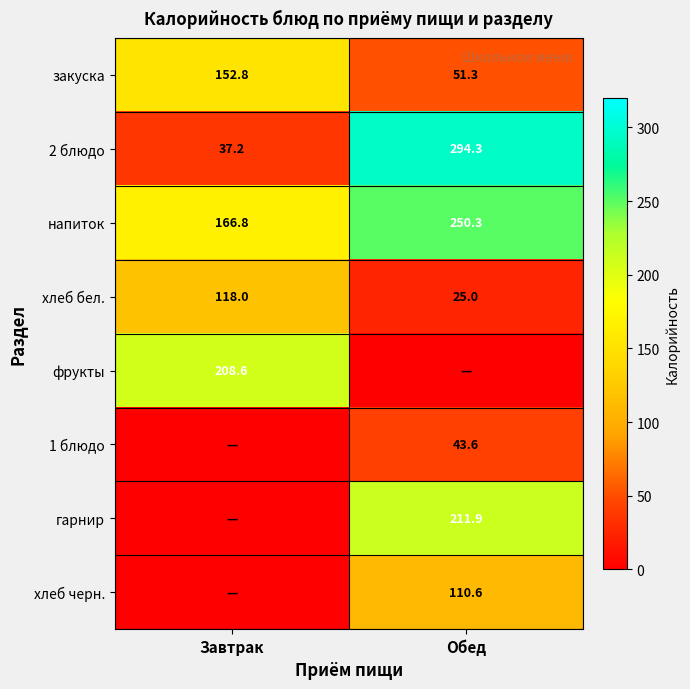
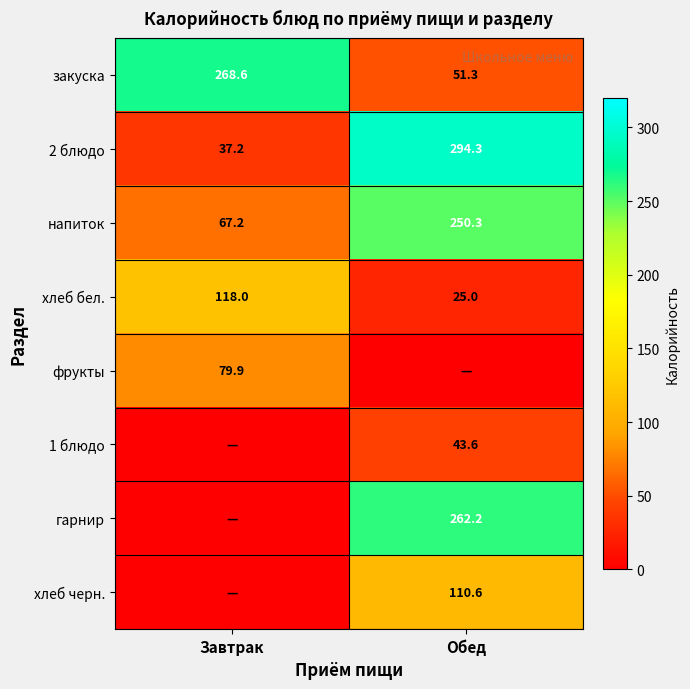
закуска, Завтрак: 152.8 -> 268.6
напиток, Завтрак: 166.8 -> 67.2
фрукты, Завтрак: 208.6 -> 79.9
гарнир, Обед: 211.9 -> 262.2
